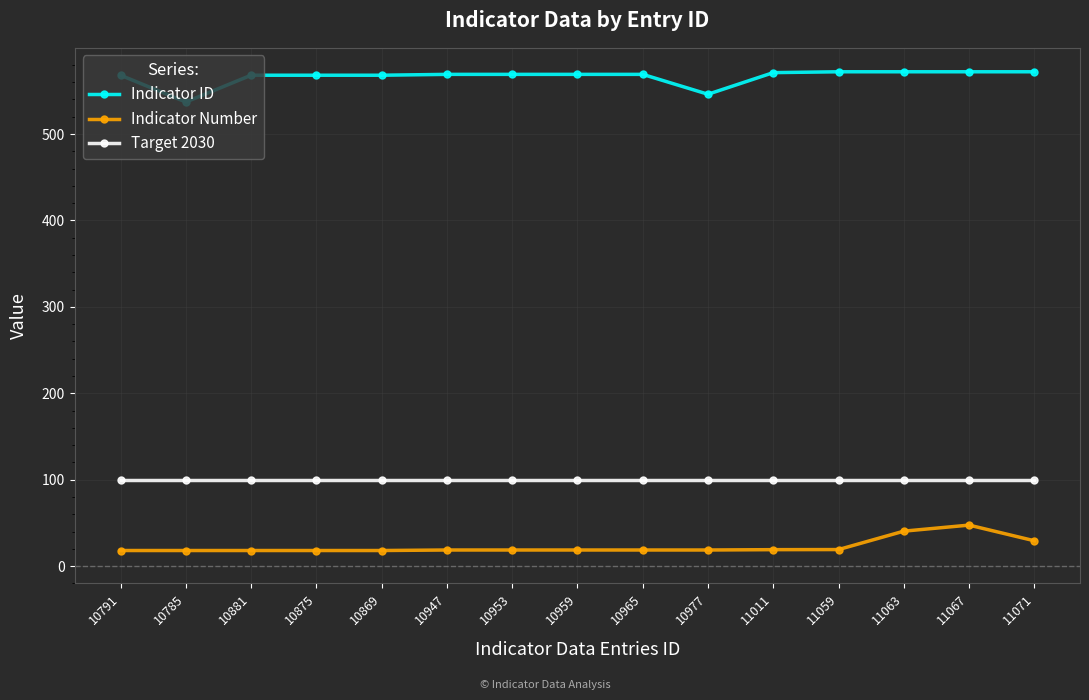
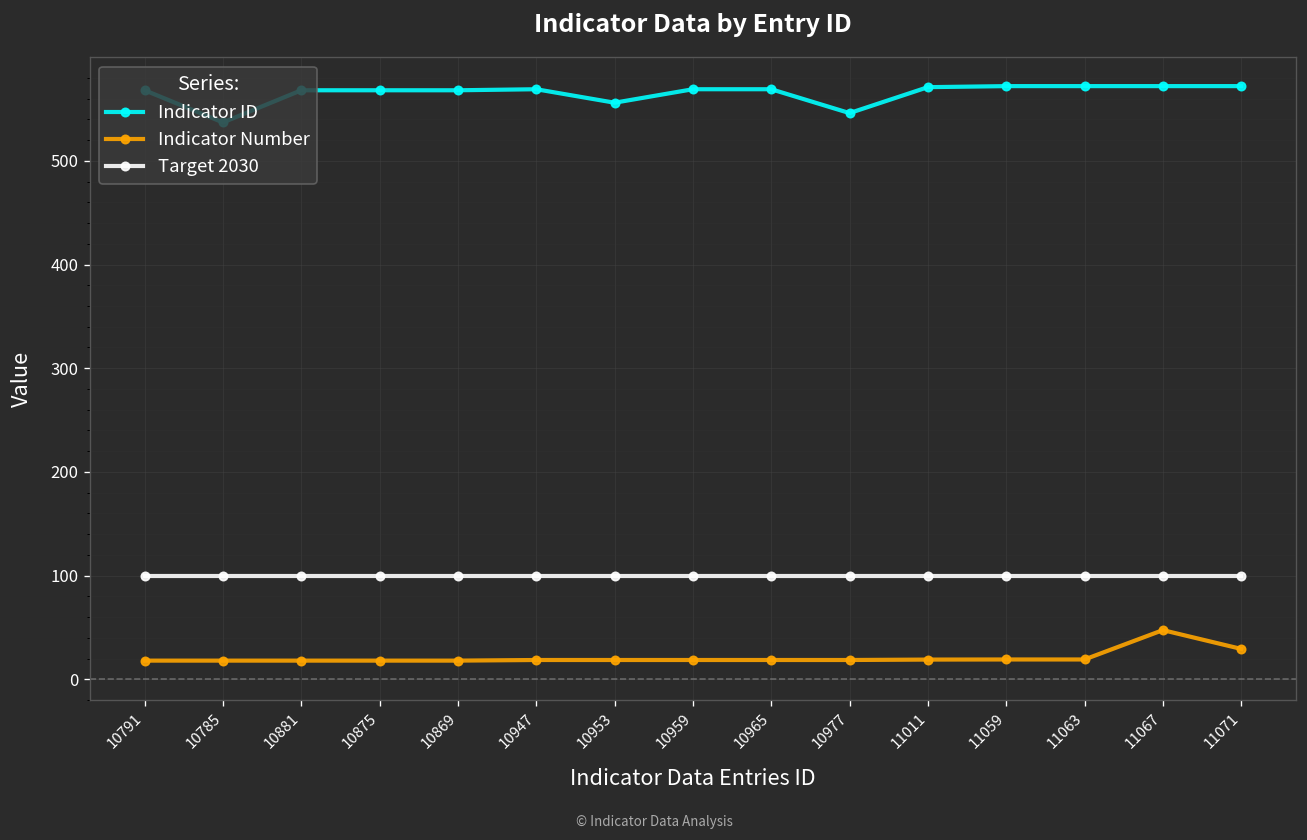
Indicator ID, 10953: 570 -> 560
Indicator Number, 11063: 40 -> 20
